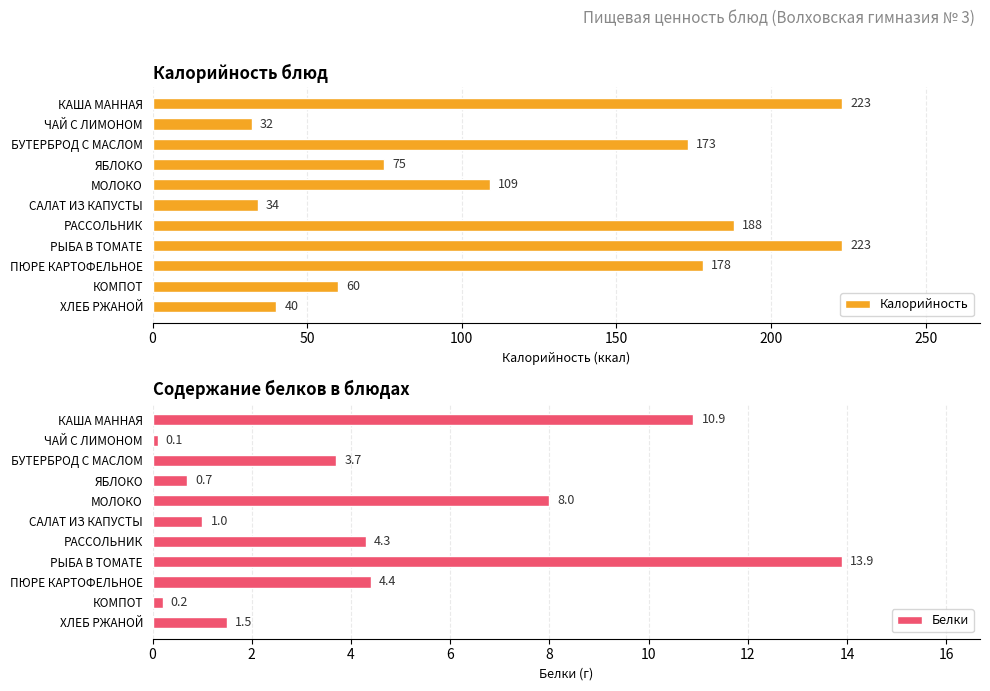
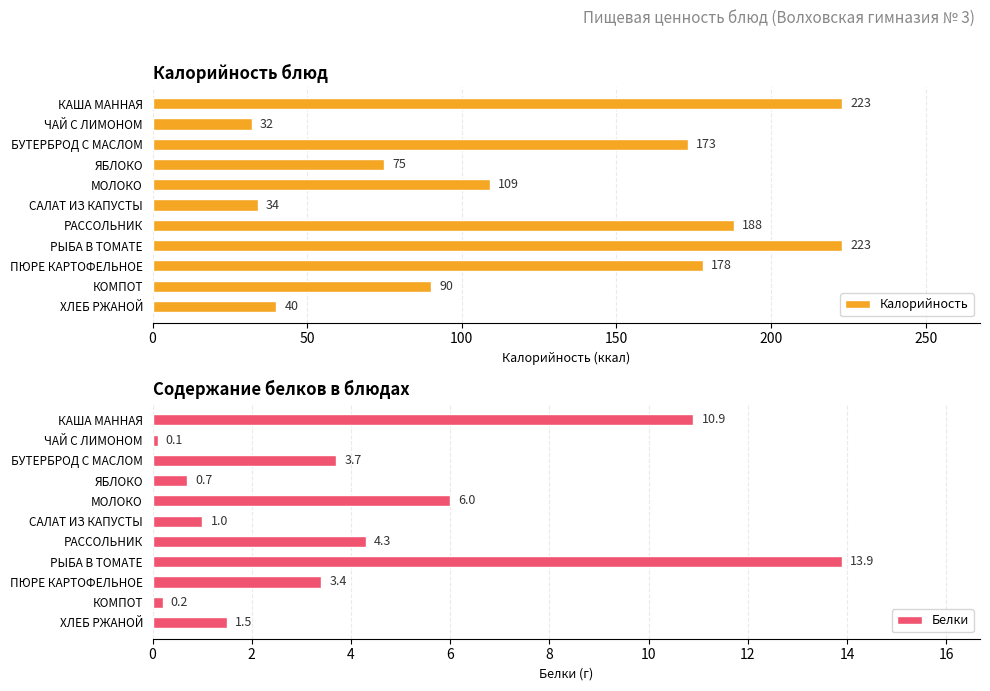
Калорийность блюд, КОМПОТ: 60 -> 90
Содержание белков в блюдах, МОЛОКО: 8.0 -> 6.0
Содержание белков в блюдах, ПЮРЕ КАРТОФЕЛЬНОЕ: 4.4 -> 3.4
